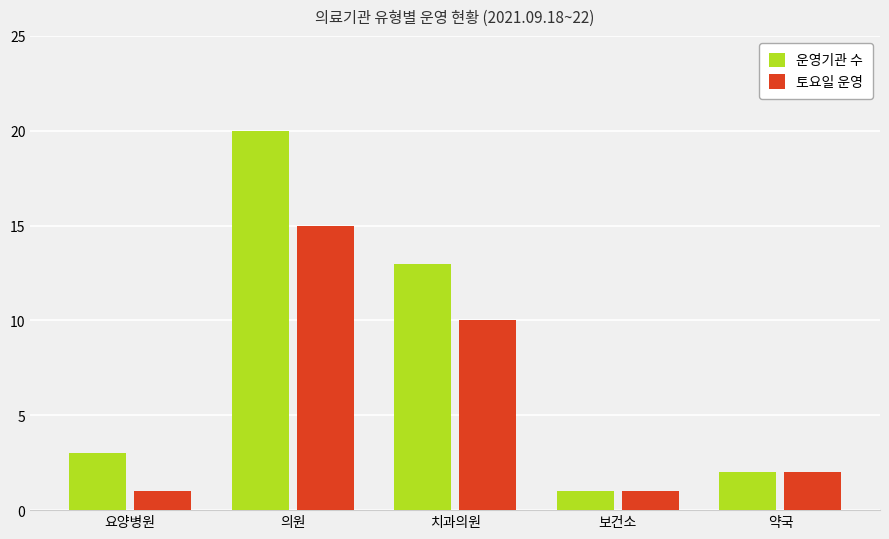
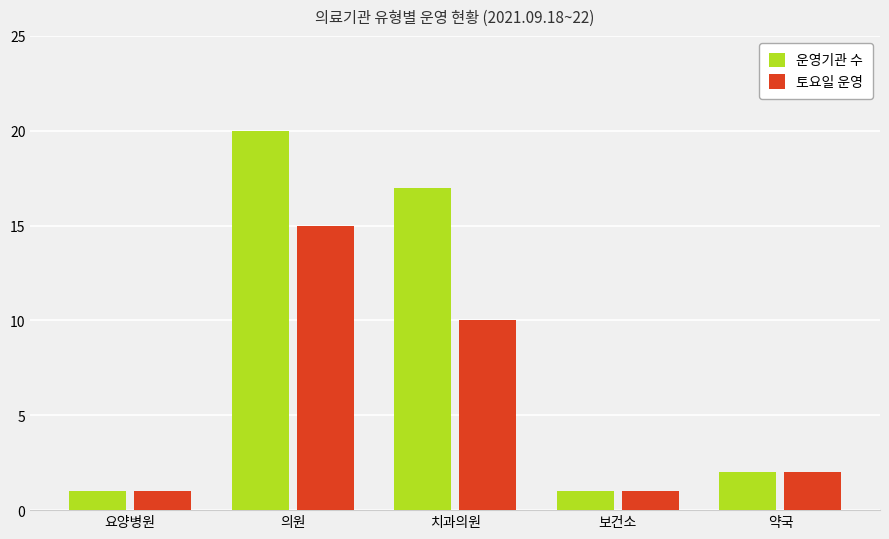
운영기관 수, 요양병원: 3 -> 1
운영기관 수, 치과의원: 13 -> 17
